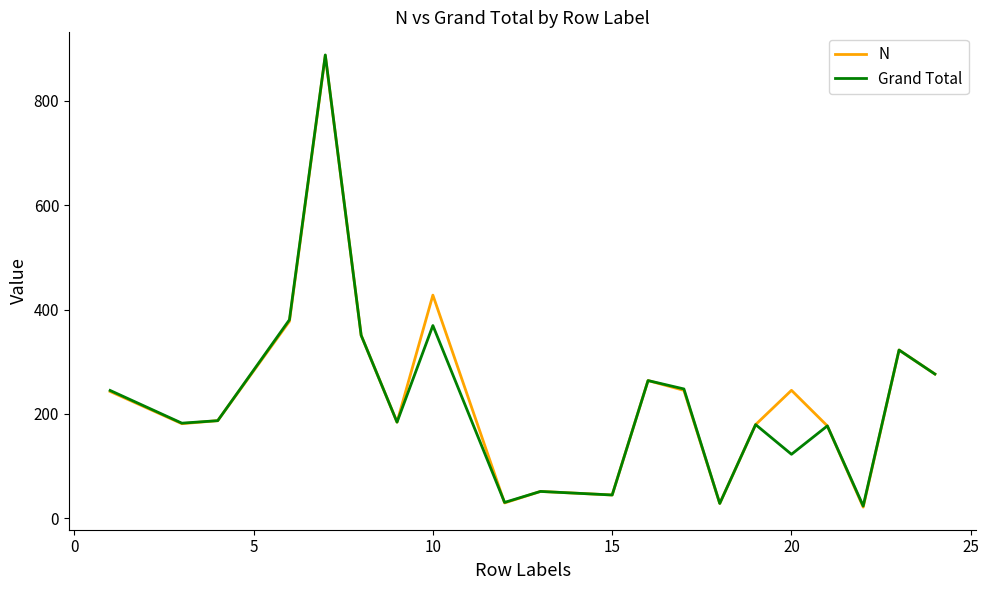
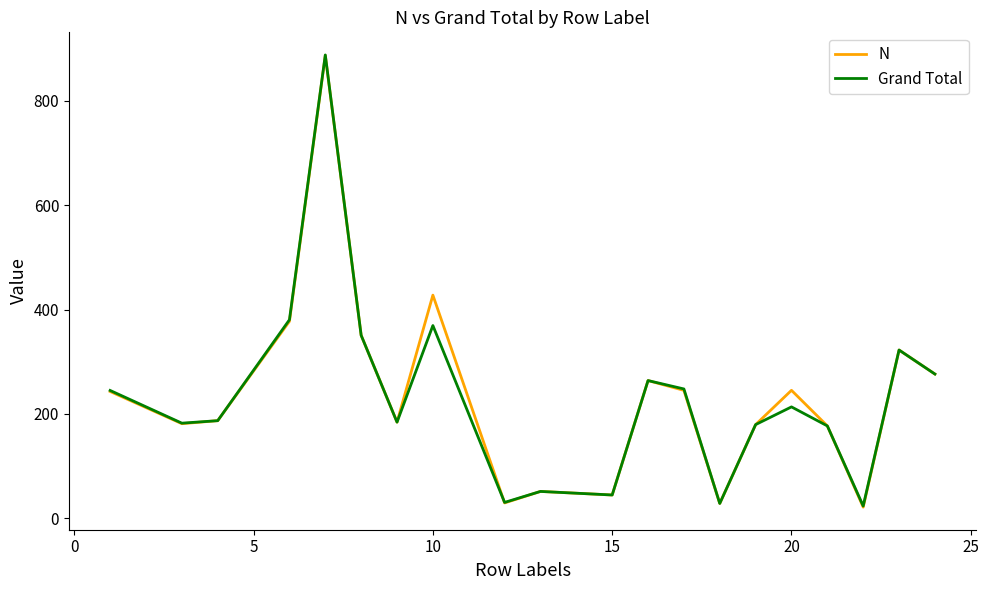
Grand Total, 20: 120 -> 210
